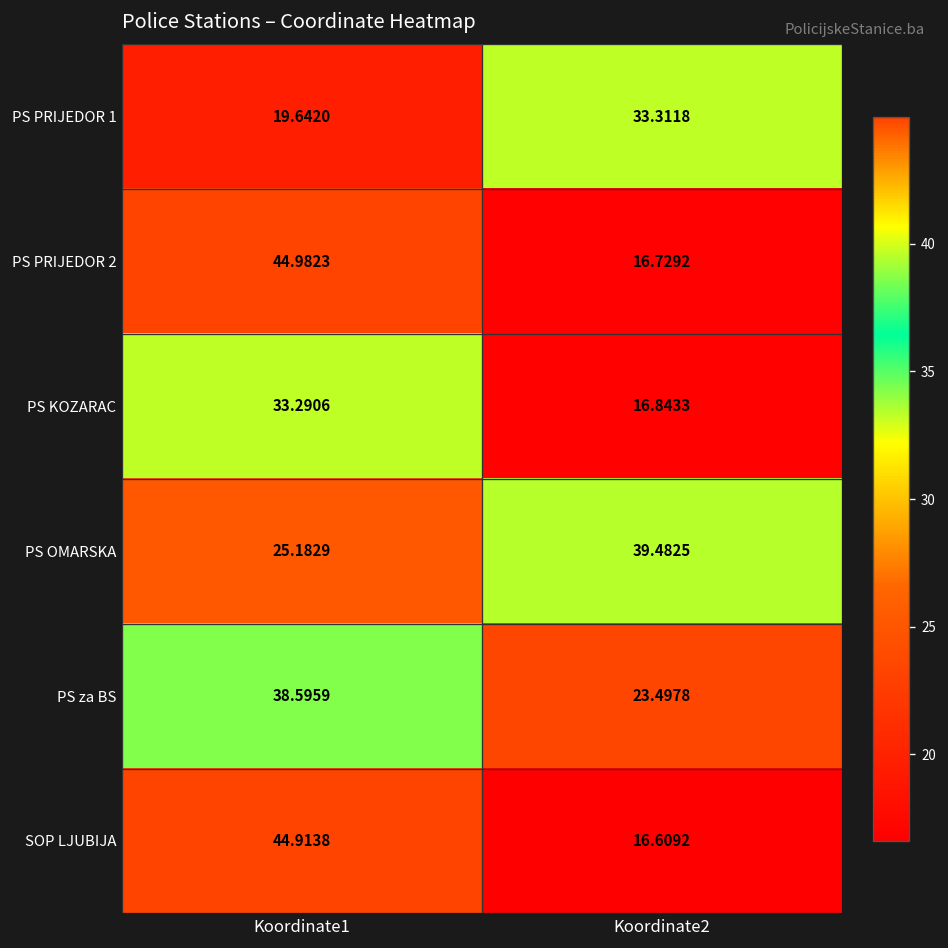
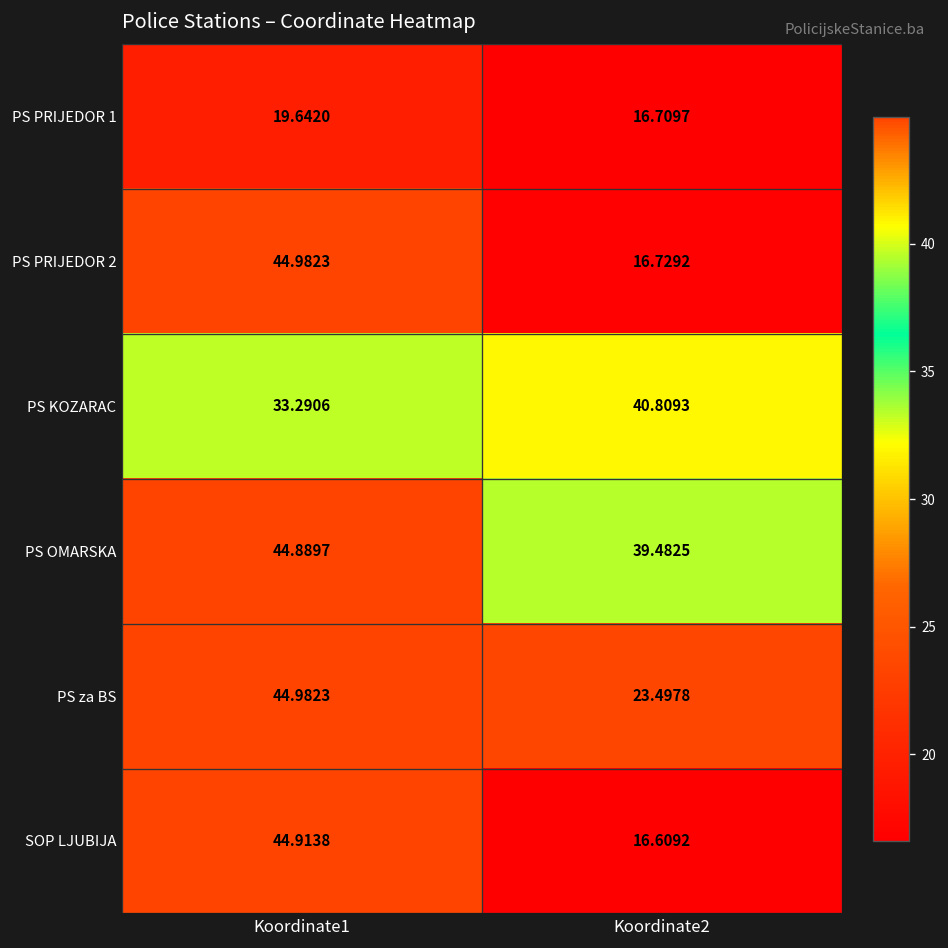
PS PRIJEDOR 1, Koordinate2: 33.3118 -> 16.7097
PS KOZARAC, Koordinate2: 16.8433 -> 40.8093
PS OMARSKA, Koordinate1: 25.1829 -> 44.8897
PS za BS, Koordinate1: 38.5959 -> 44.9823
